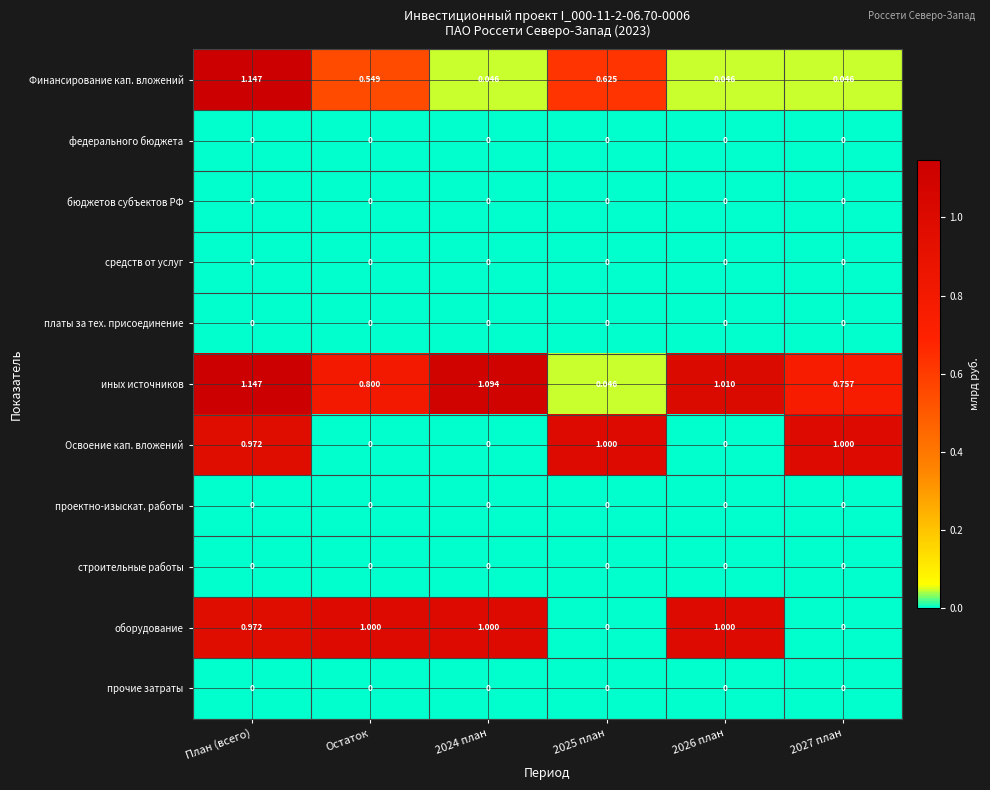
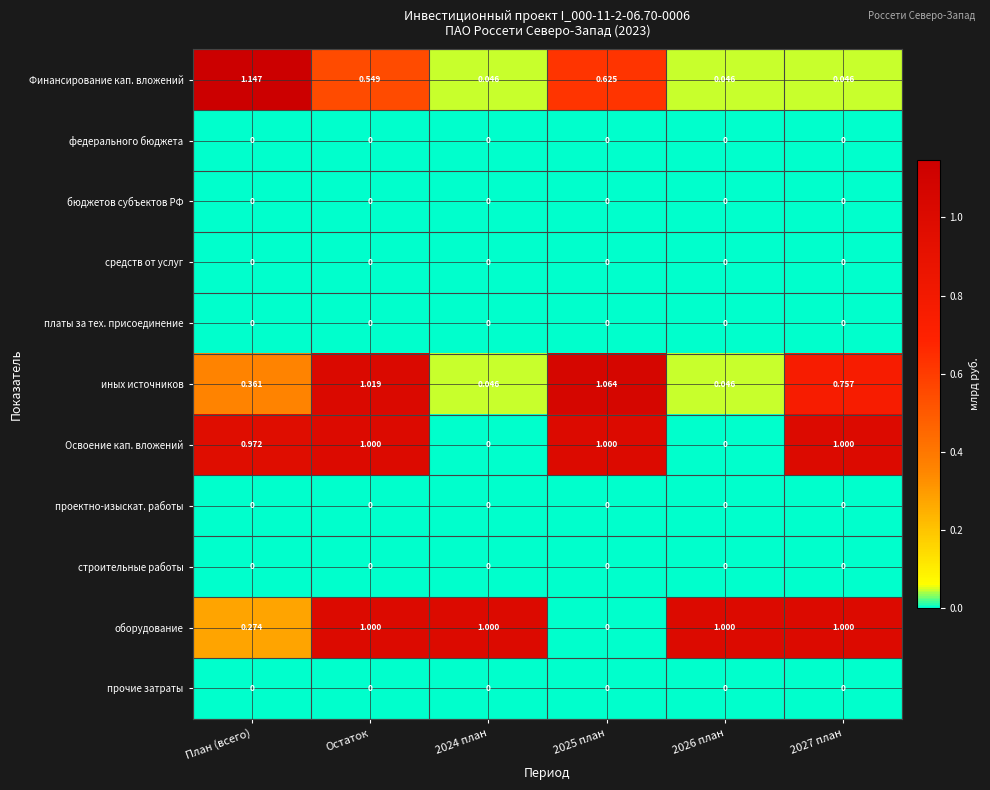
иных источников, План (всего): 1.147 -> 0.361
иных источников, Остаток: 0.800 -> 1.019
иных источников, 2024 план: 1.094 -> 0.046
иных источников, 2025 план: 0.046 -> 1.064
иных источников, 2026 план: 1.010 -> 0.046
Освоение кап. вложений, Остаток: 0 -> 1.000
оборудование, План (всего): 0.972 -> 0.274
оборудование, 2027 план: 0 -> 1.000
